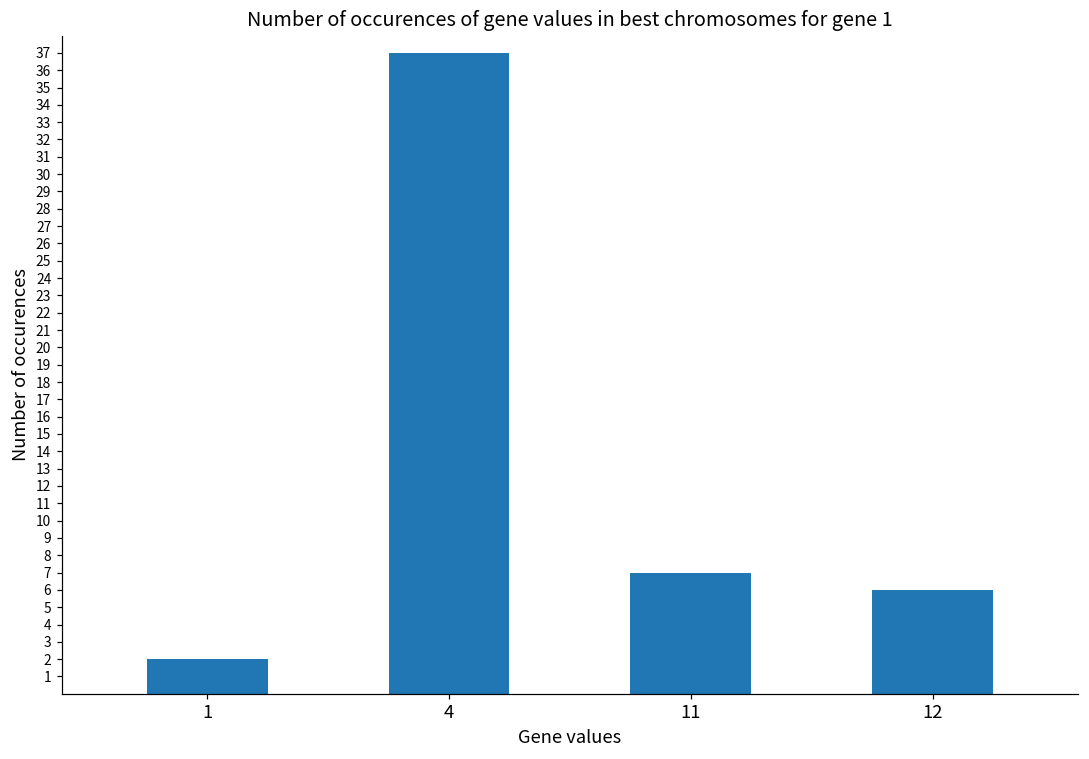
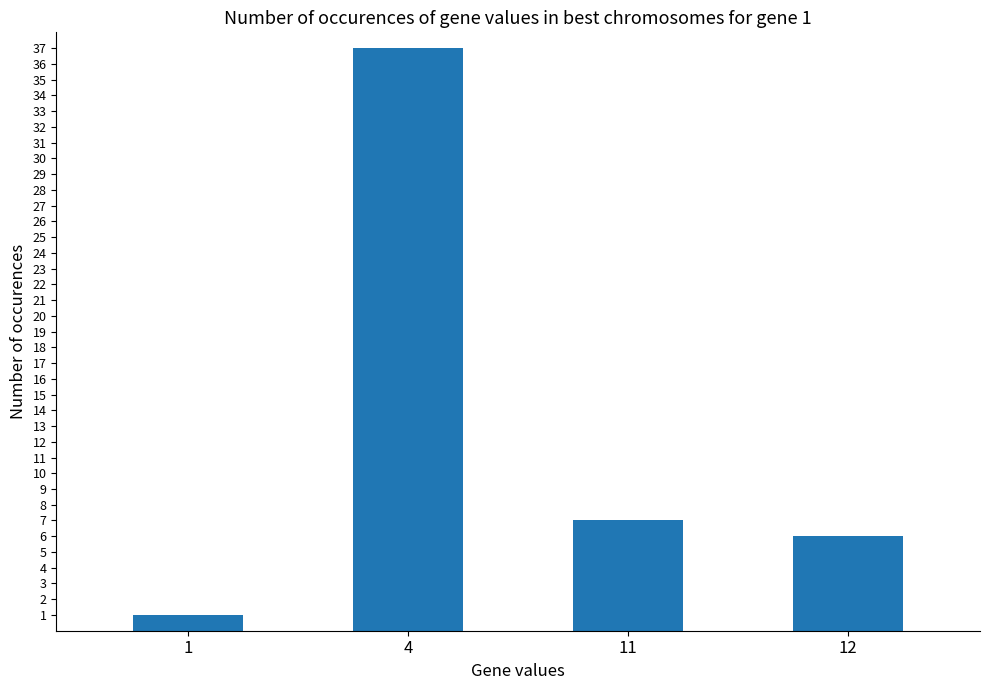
1: 2 -> 1
